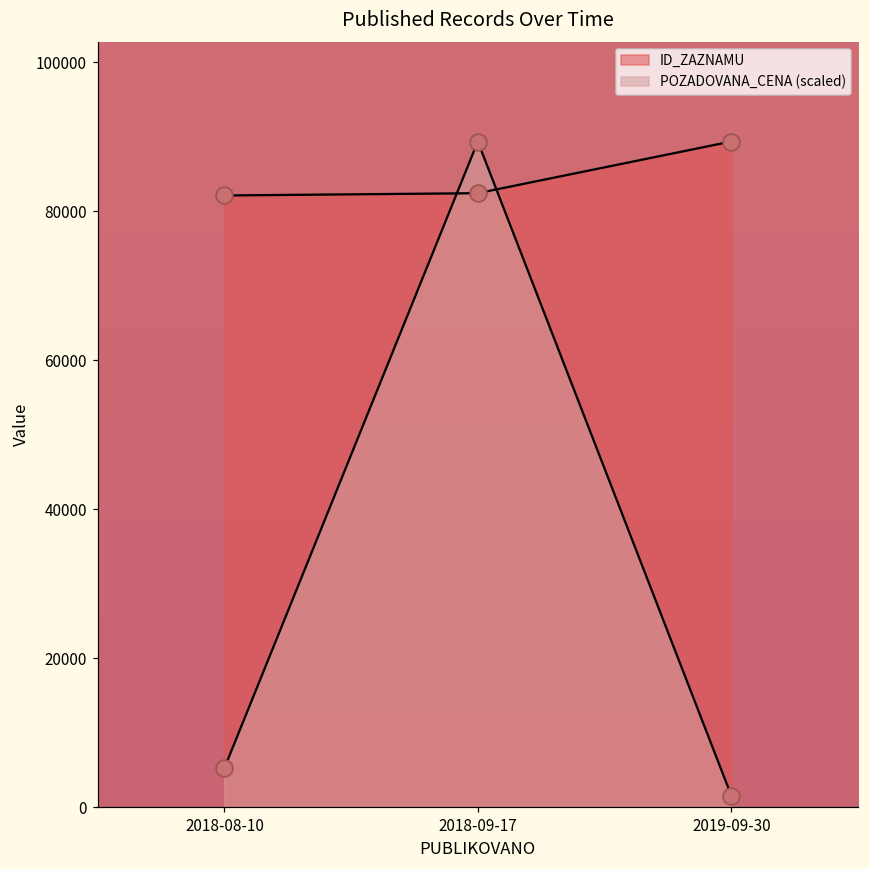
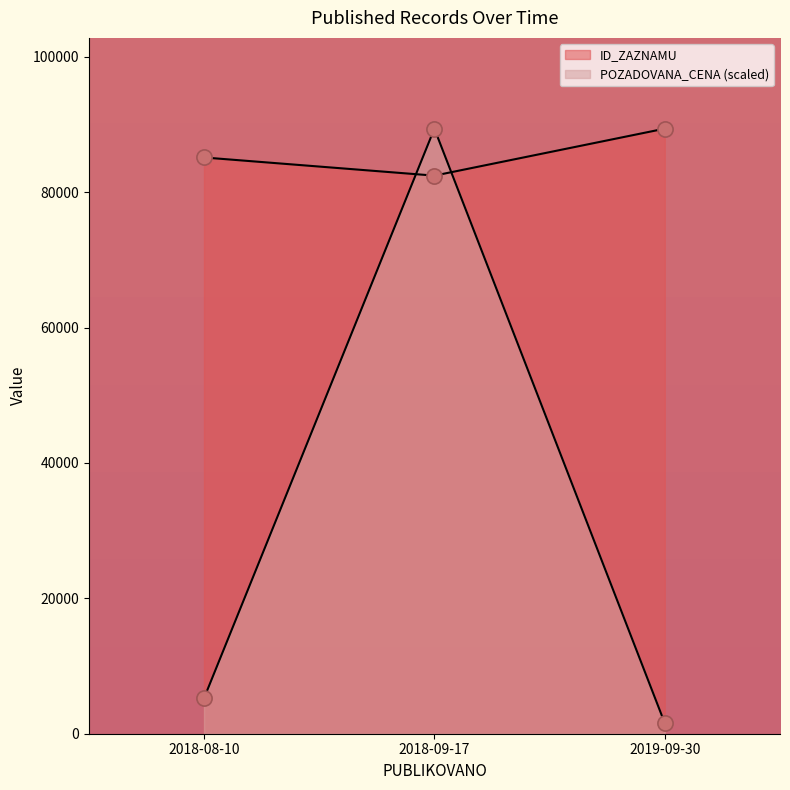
ID_ZAZNAMU, 2018-08-10: 82000 -> 85000
